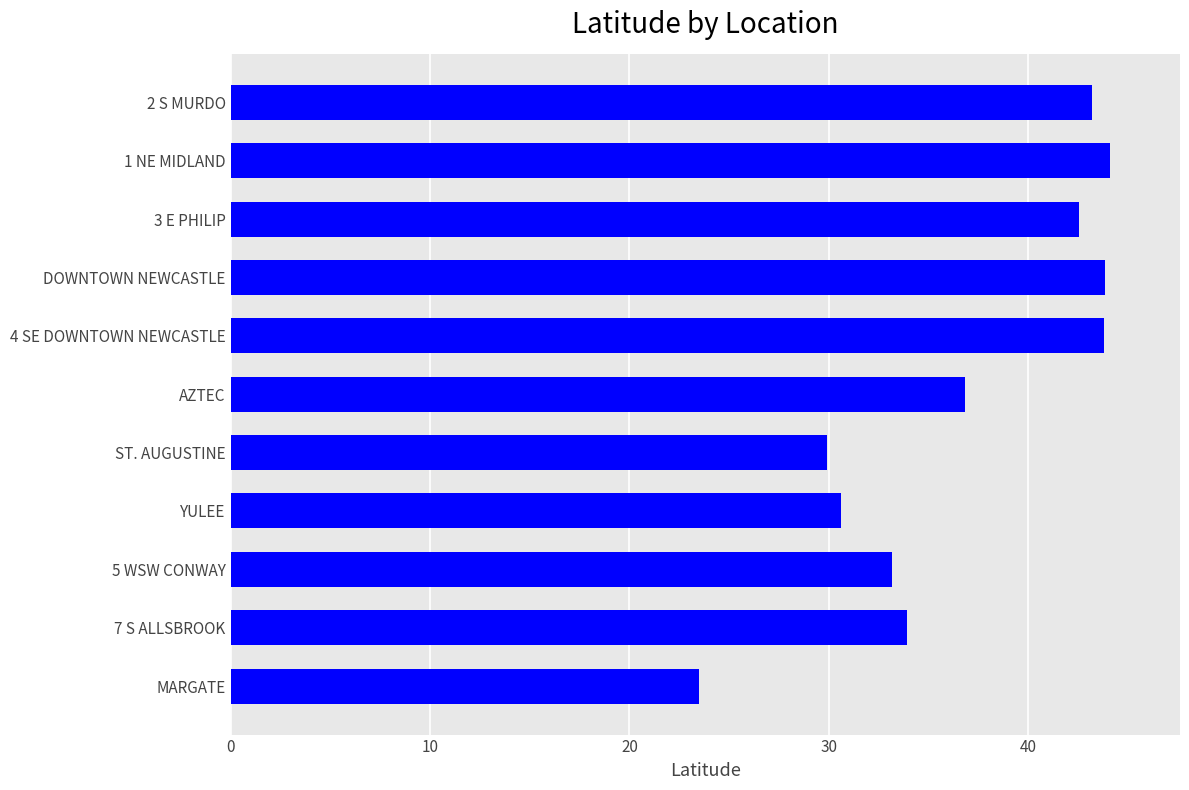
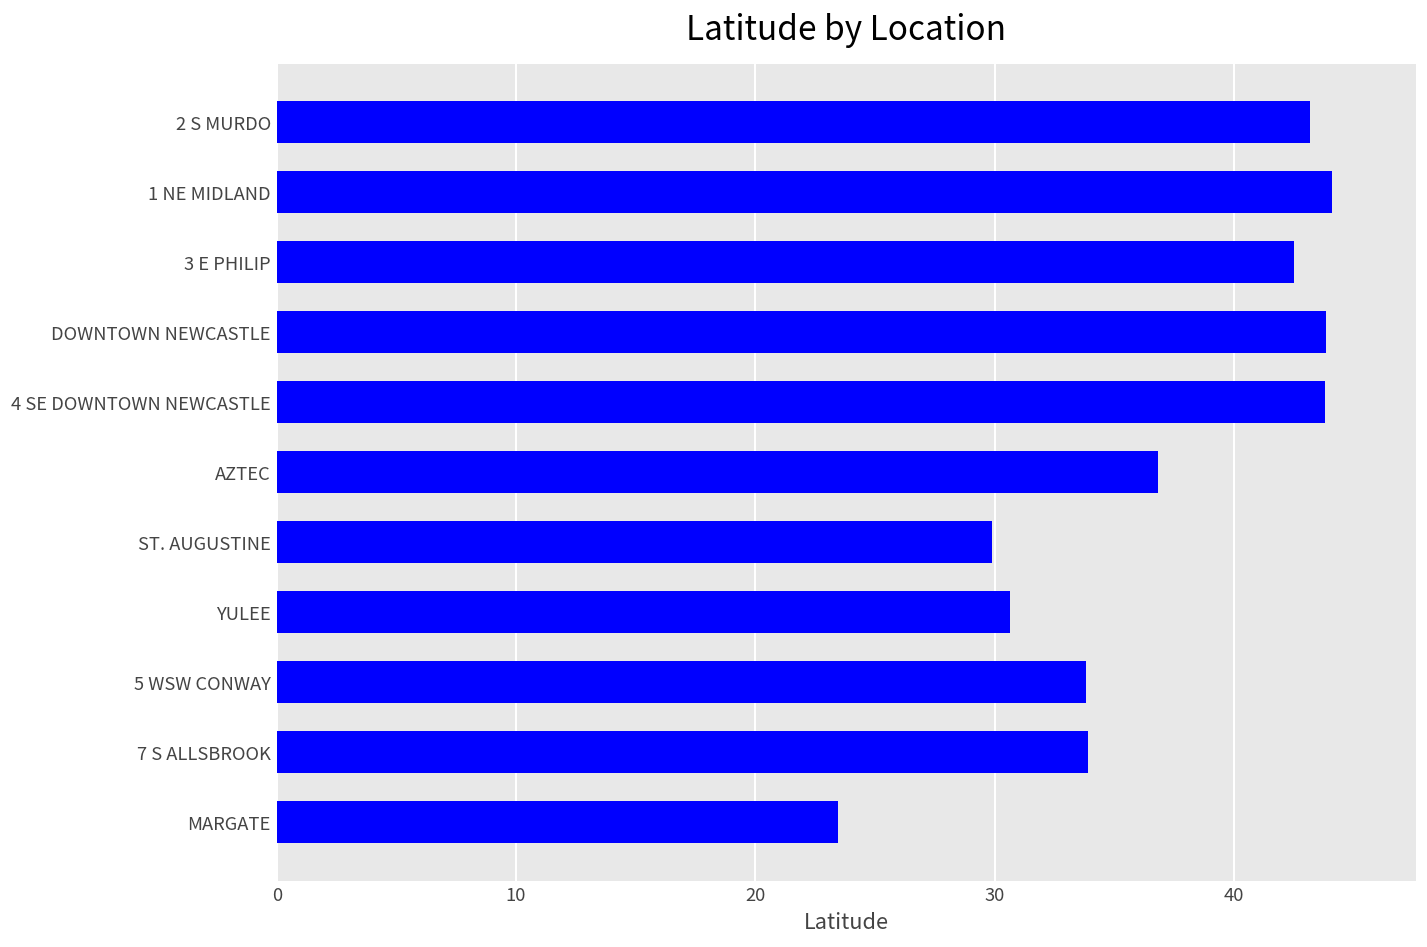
5 WSW CONWAY: 33.2 -> 33.8
